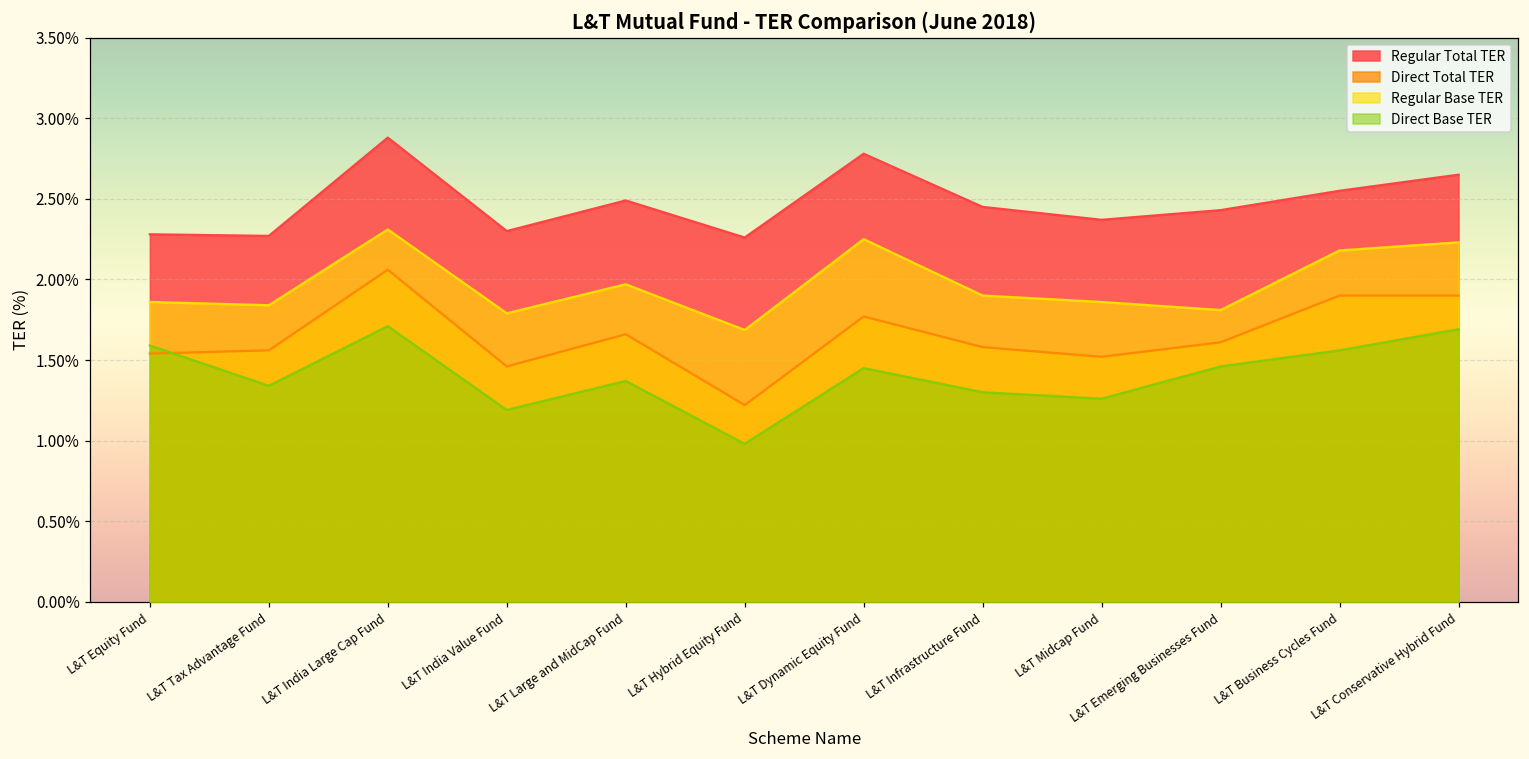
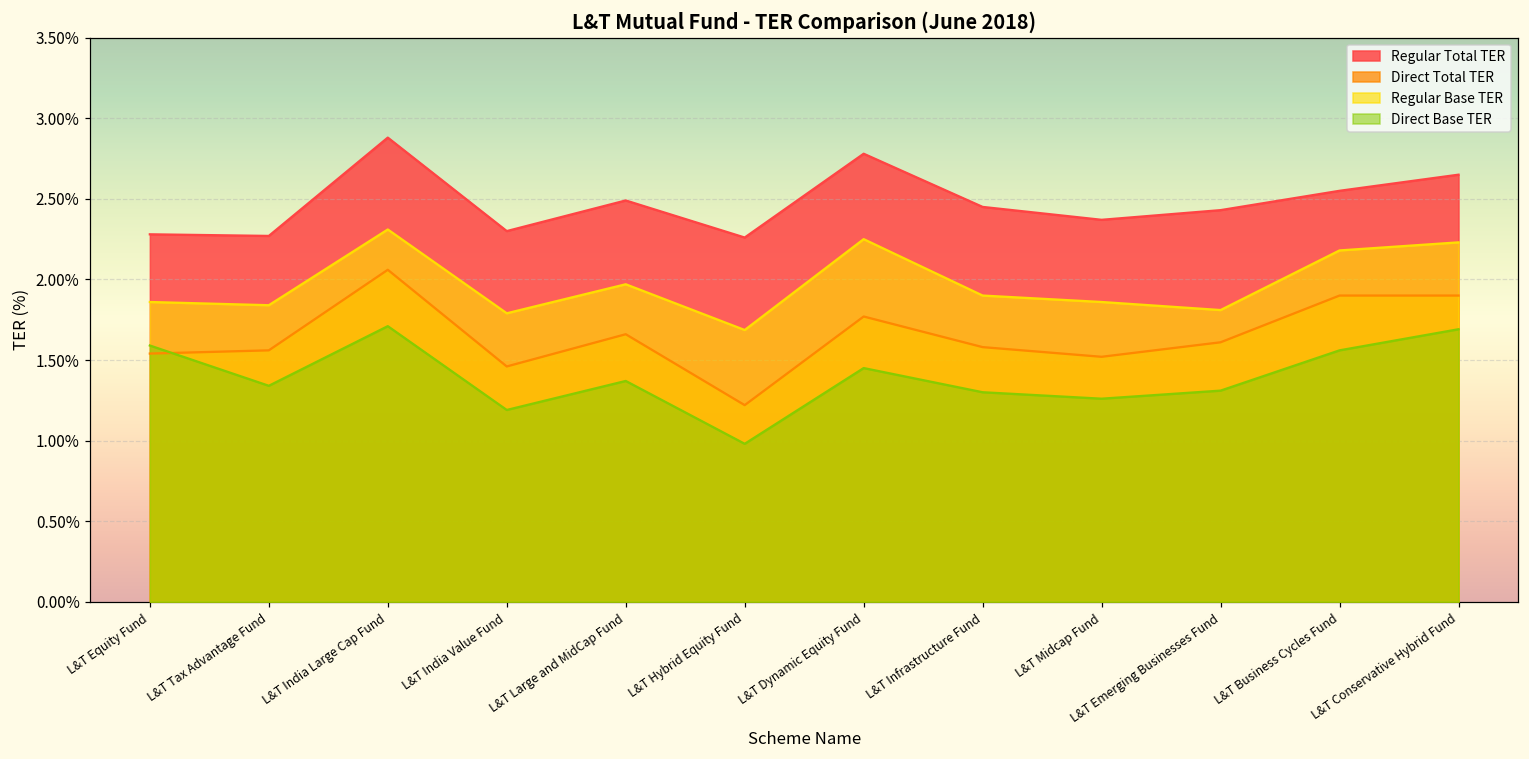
Direct Base TER, L&T Emerging Businesses Fund: 1.46% -> 1.31%
